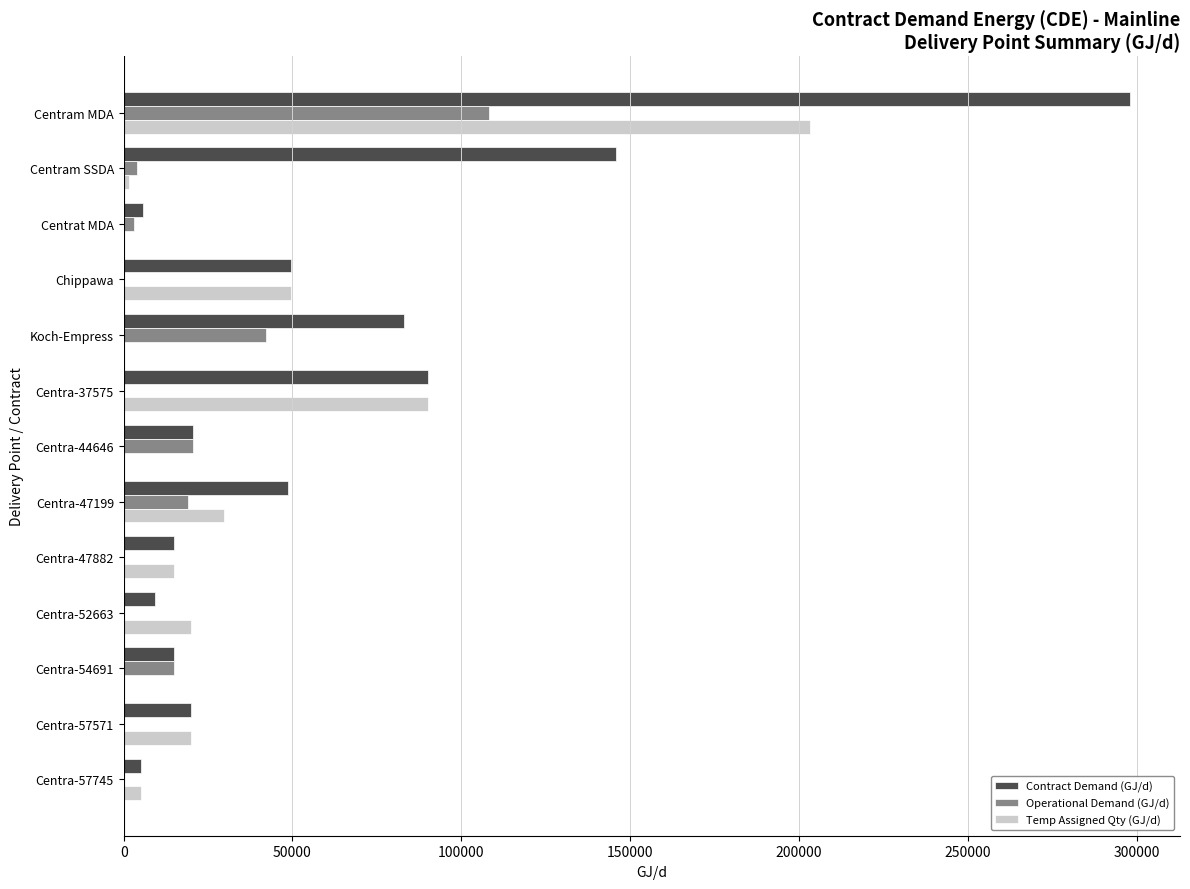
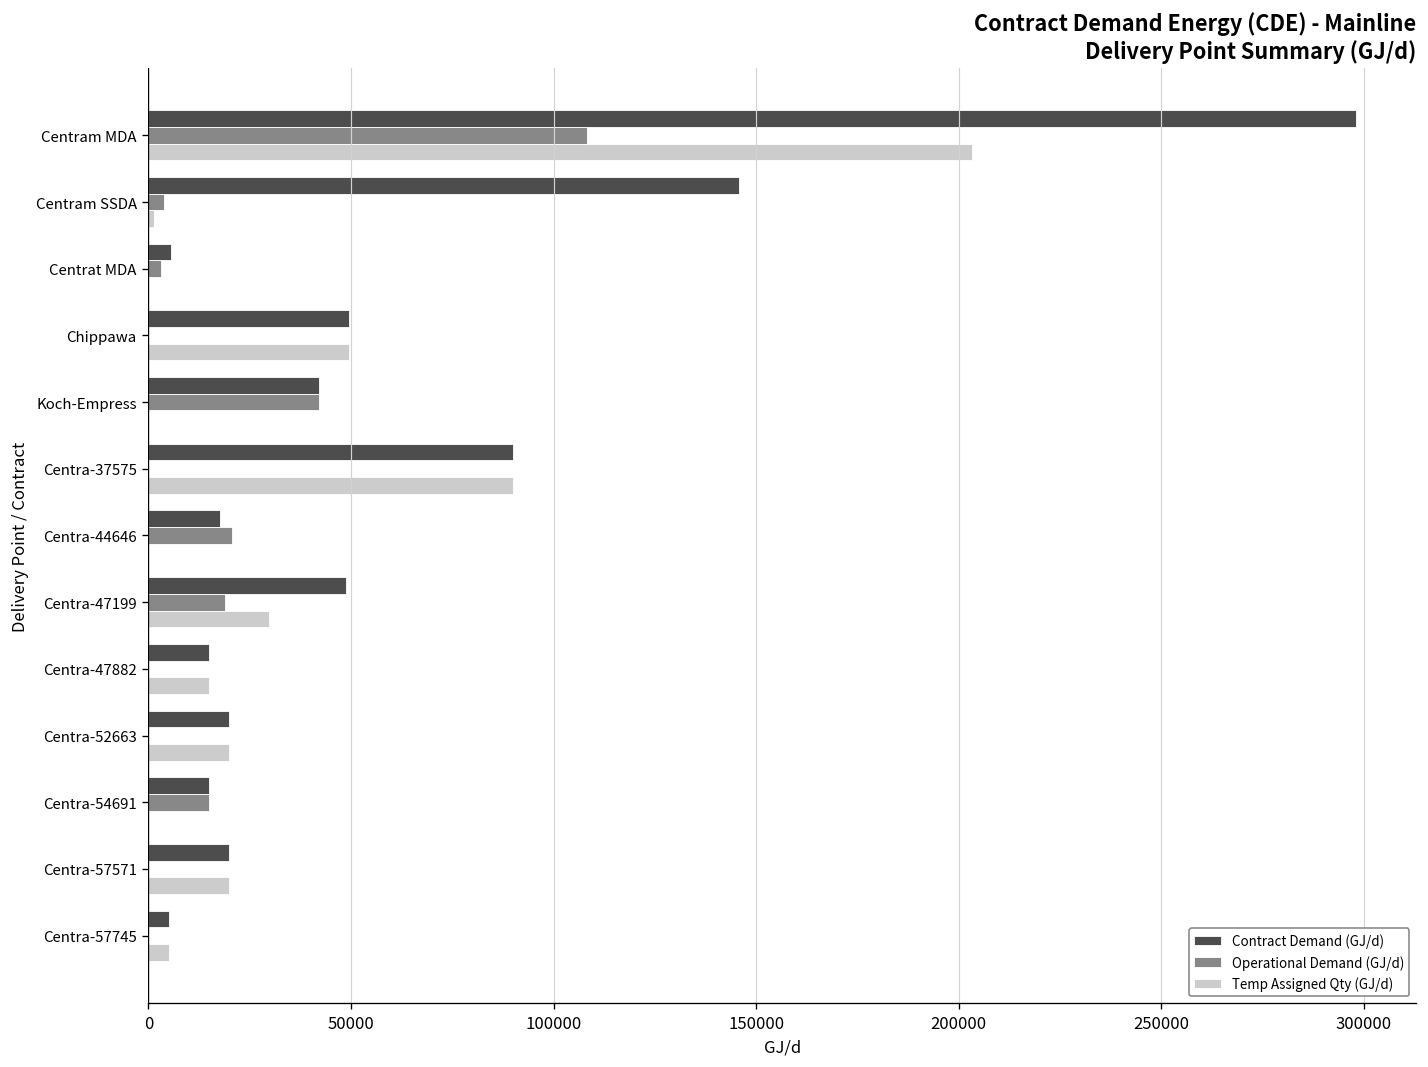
Contract Demand (GJ/d), Koch-Empress: 83000 -> 42000
Contract Demand (GJ/d), Centra-44646: 21000 -> 18000
Contract Demand (GJ/d), Centra-52663: 9000 -> 20000
